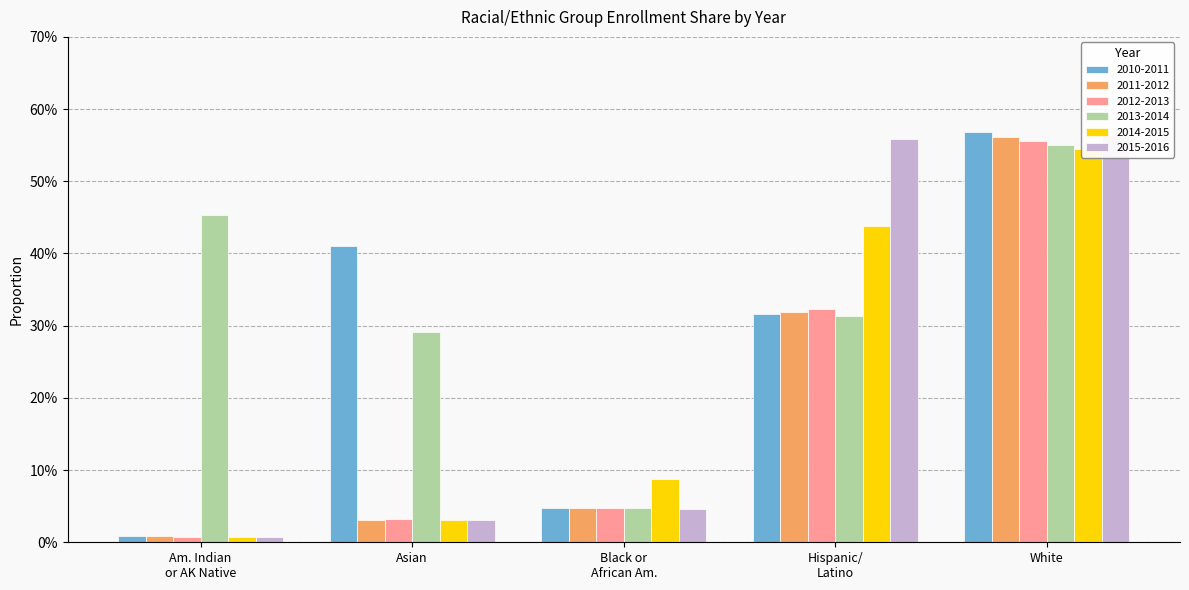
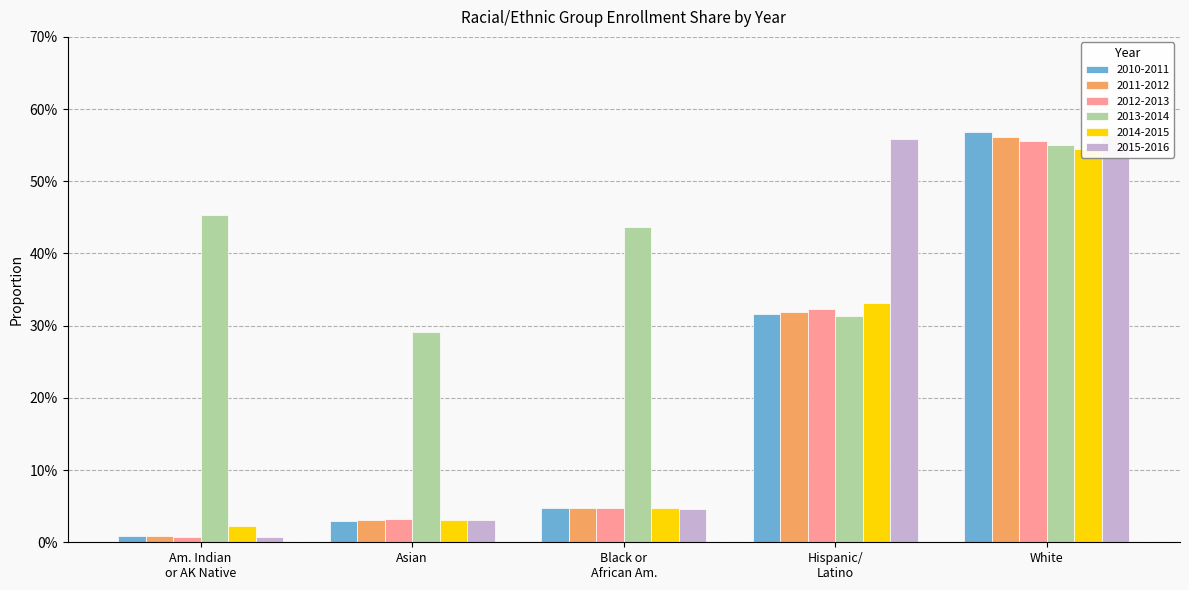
2014-2015, Am. Indian or AK Native: 1% -> 2%
2010-2011, Asian: 41% -> 3%
2013-2014, Black or African Am.: 5% -> 44%
2014-2015, Black or African Am.: 9% -> 5%
2014-2015, Hispanic/ Latino: 44% -> 33%
